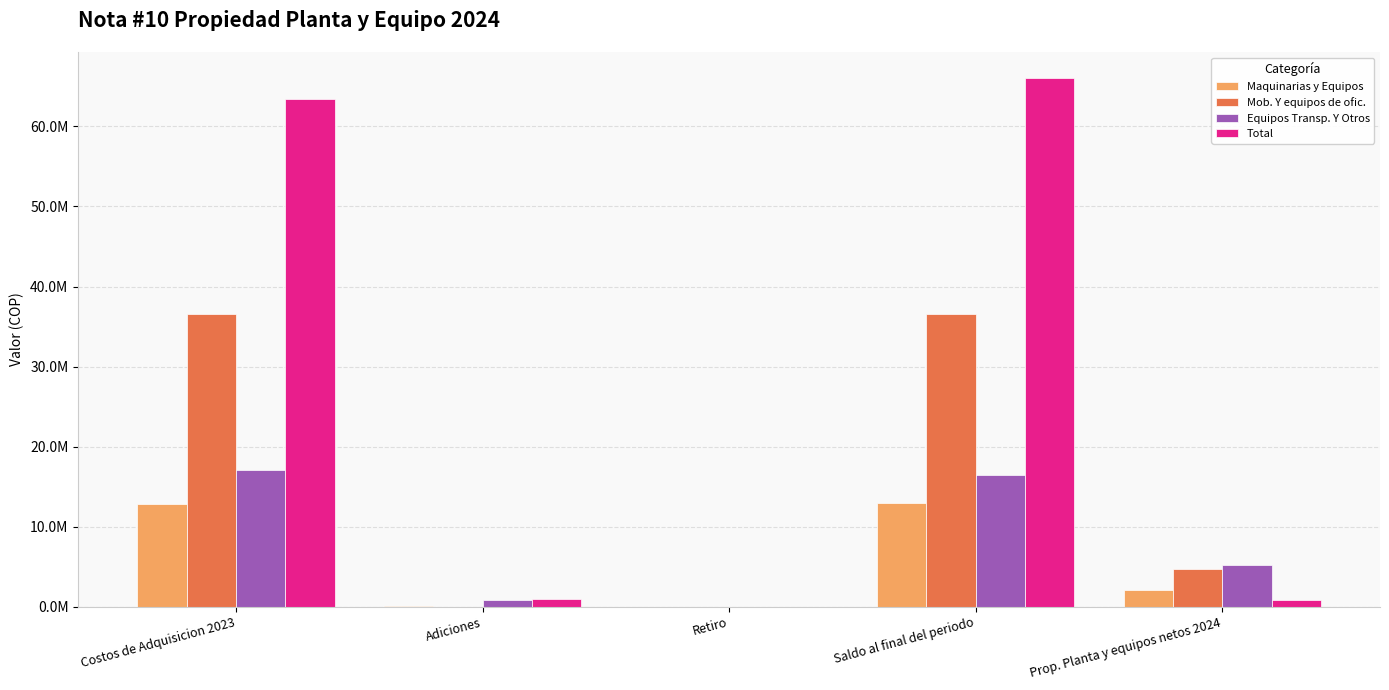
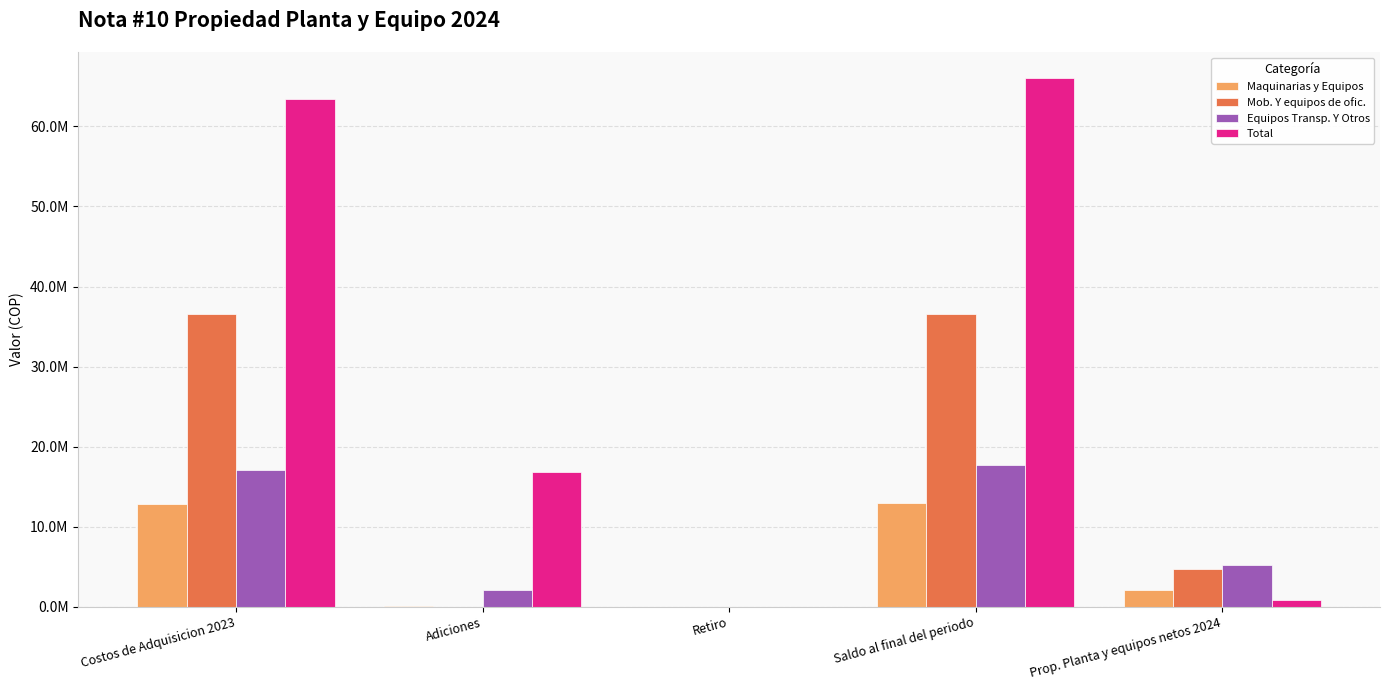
Equipos Transp. Y Otros, Adiciones: 1000000 -> 2000000
Total, Adiciones: 1000000 -> 17000000
Equipos Transp. Y Otros, Saldo al final del periodo: 16000000 -> 18000000
